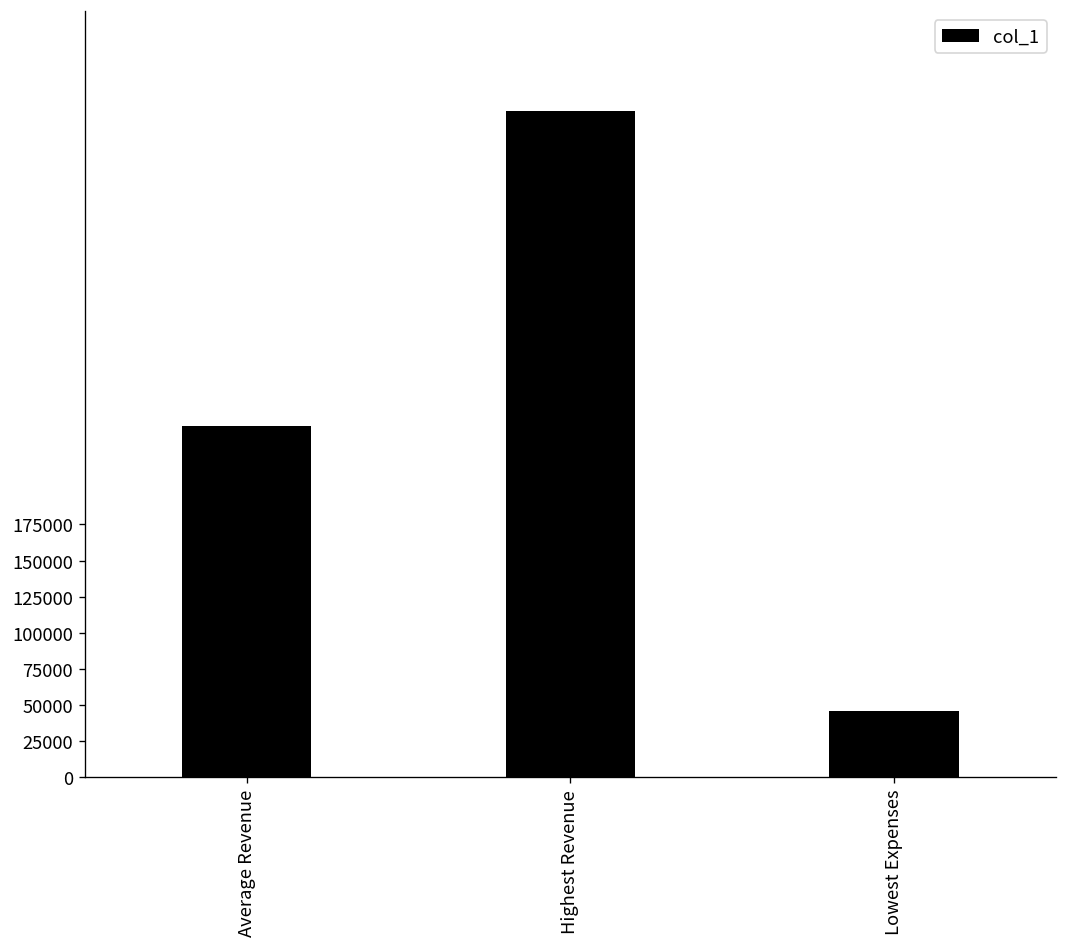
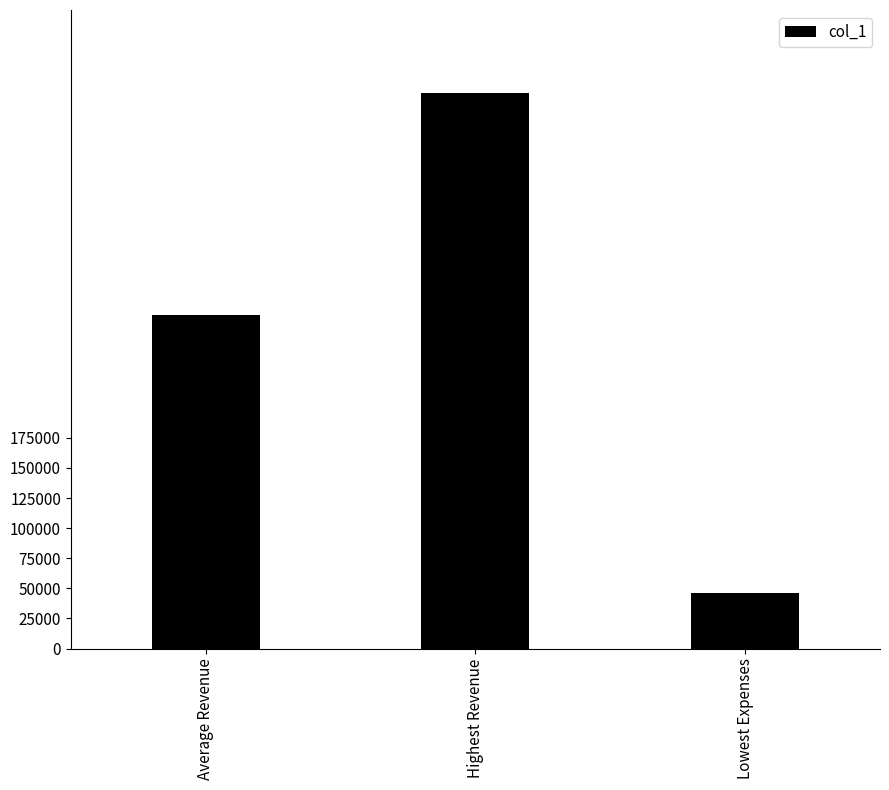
Average Revenue: 243000 -> 277000
